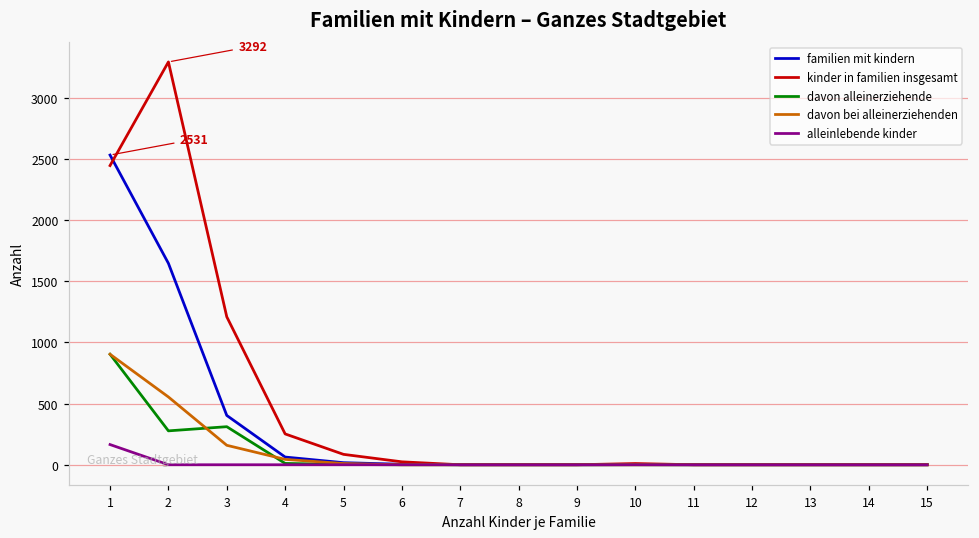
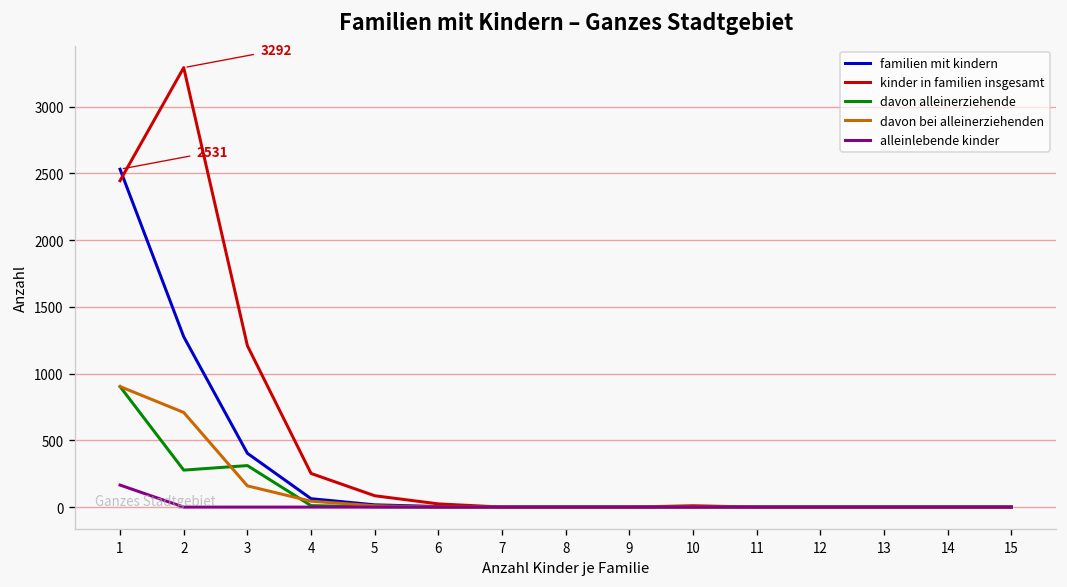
familien mit kindern, 2: 1650 -> 1280
davon bei alleinerziehenden, 2: 550 -> 710
